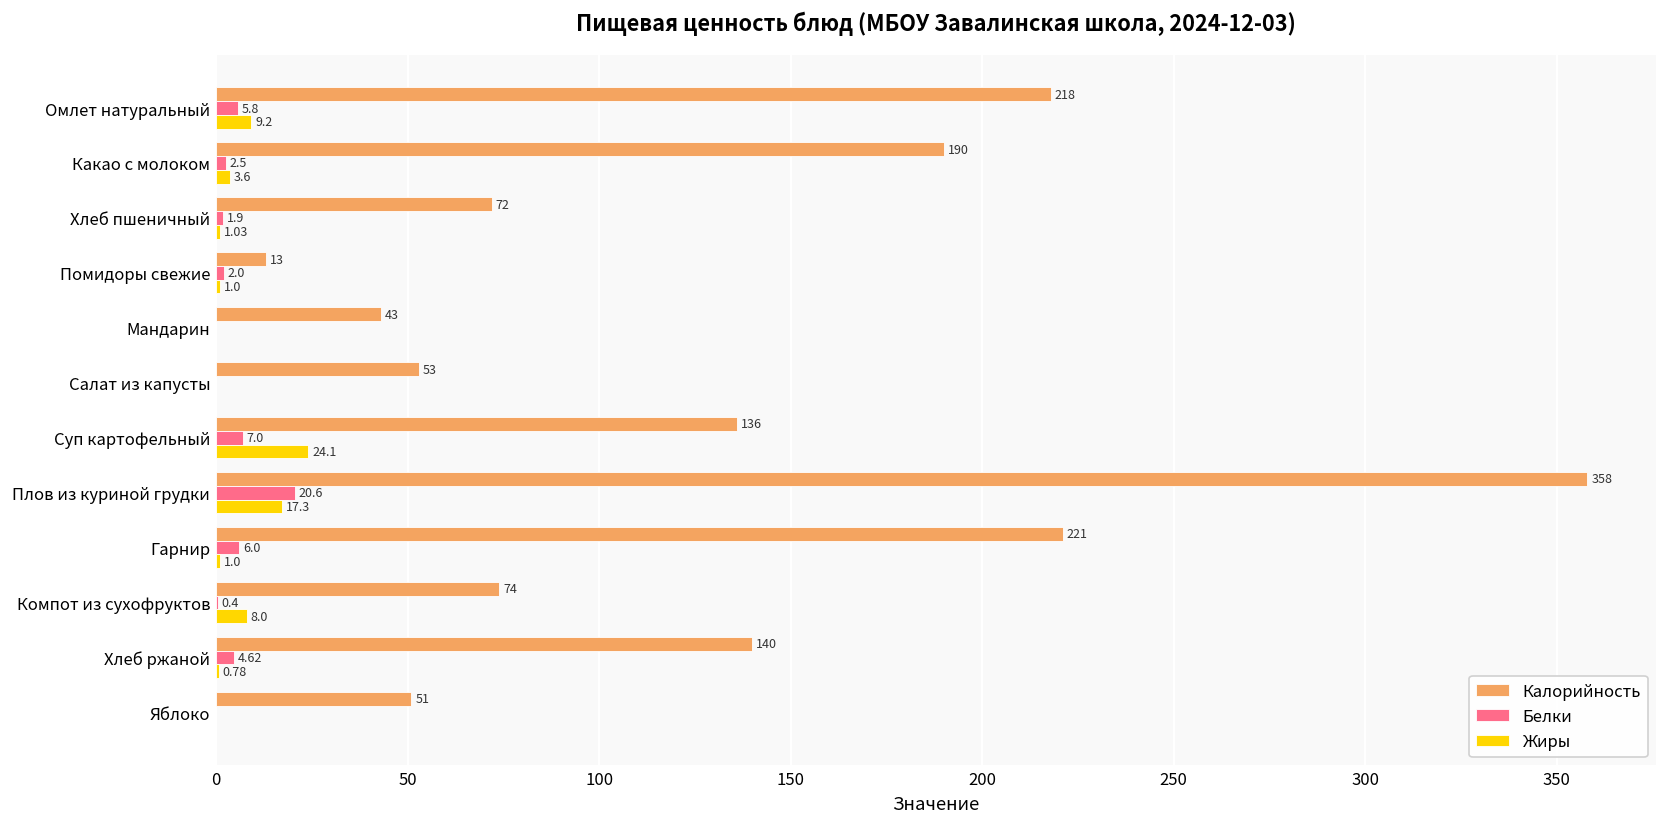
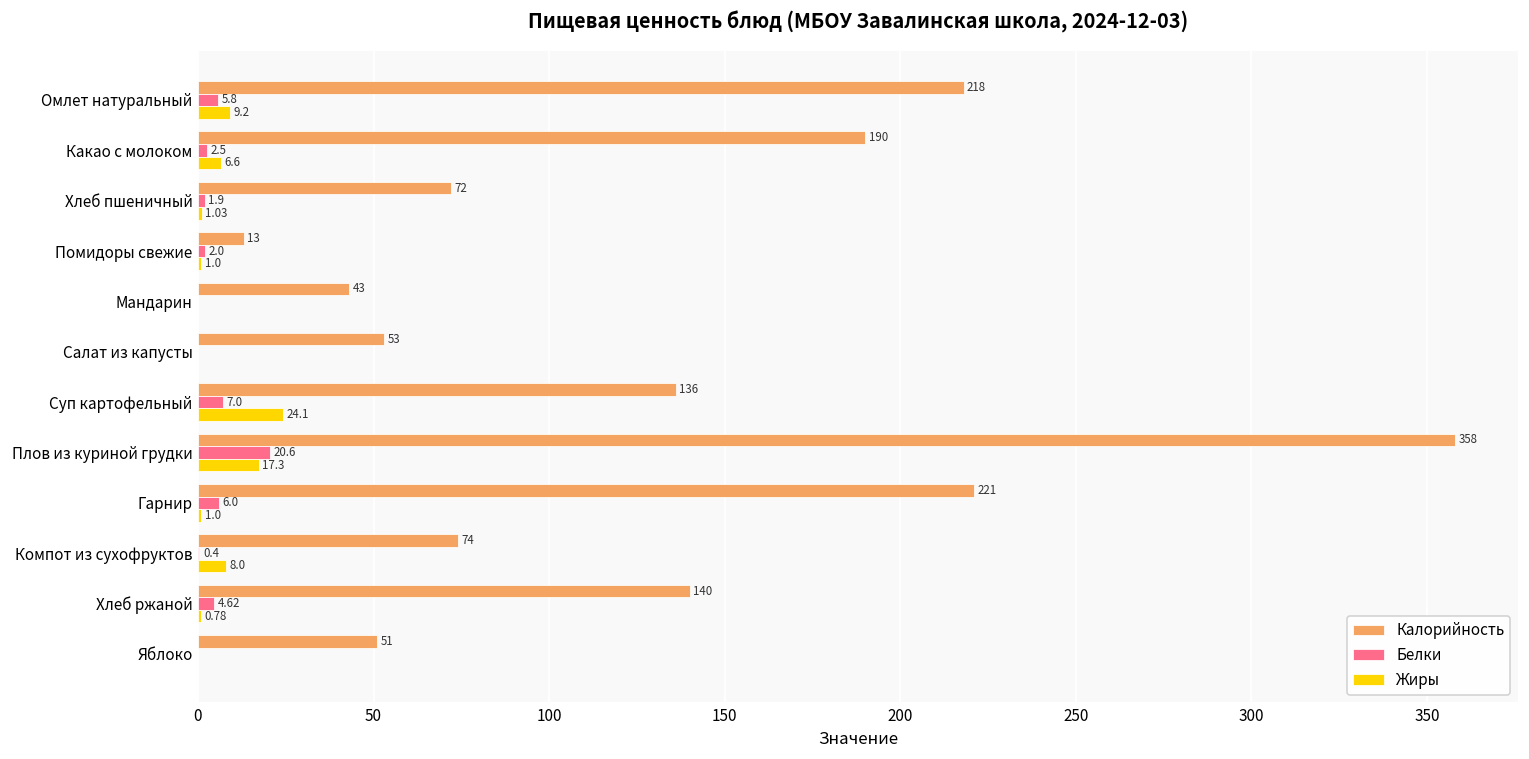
Жиры, Какао с молоком: 3.6 -> 6.6
